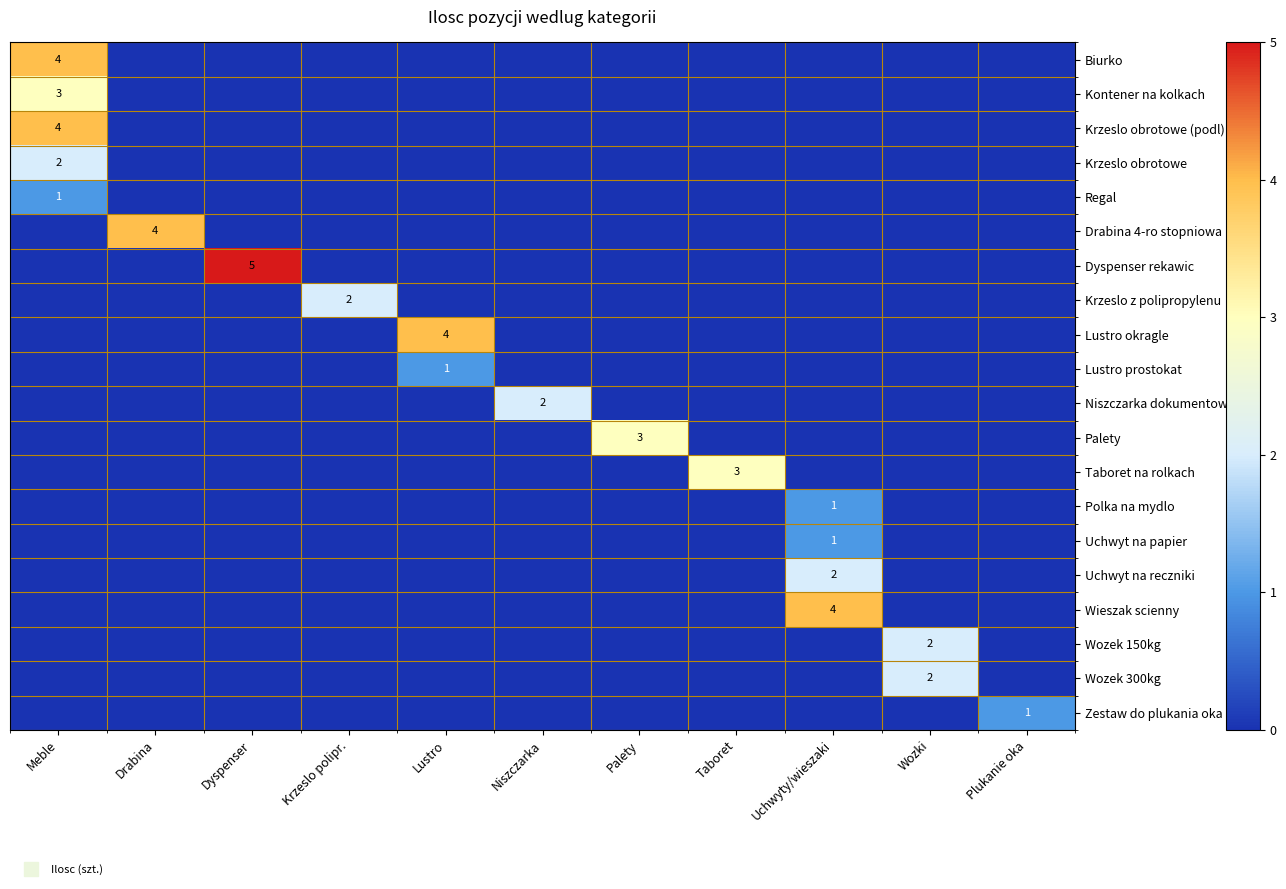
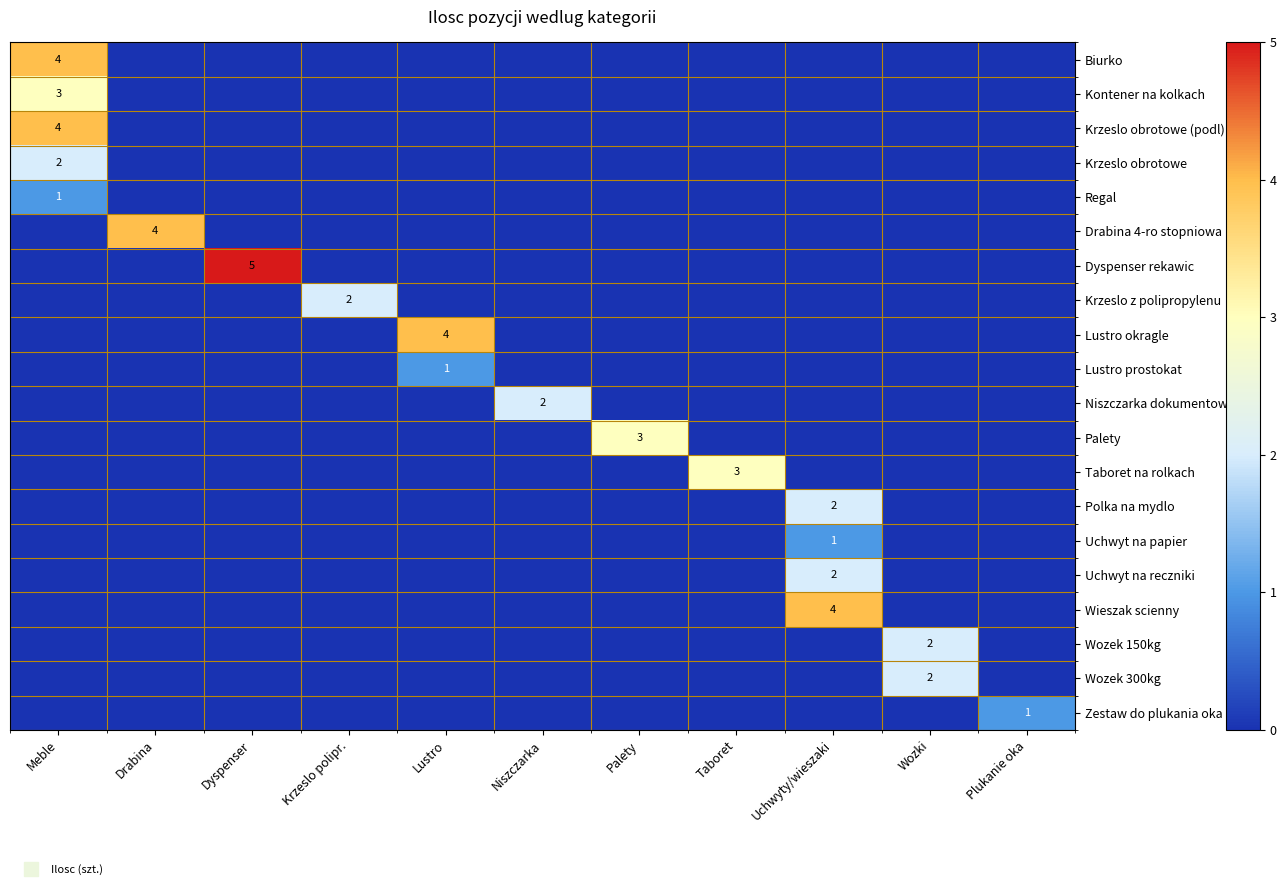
Polka na mydlo, Uchwyty/wieszaki: 1 -> 2
